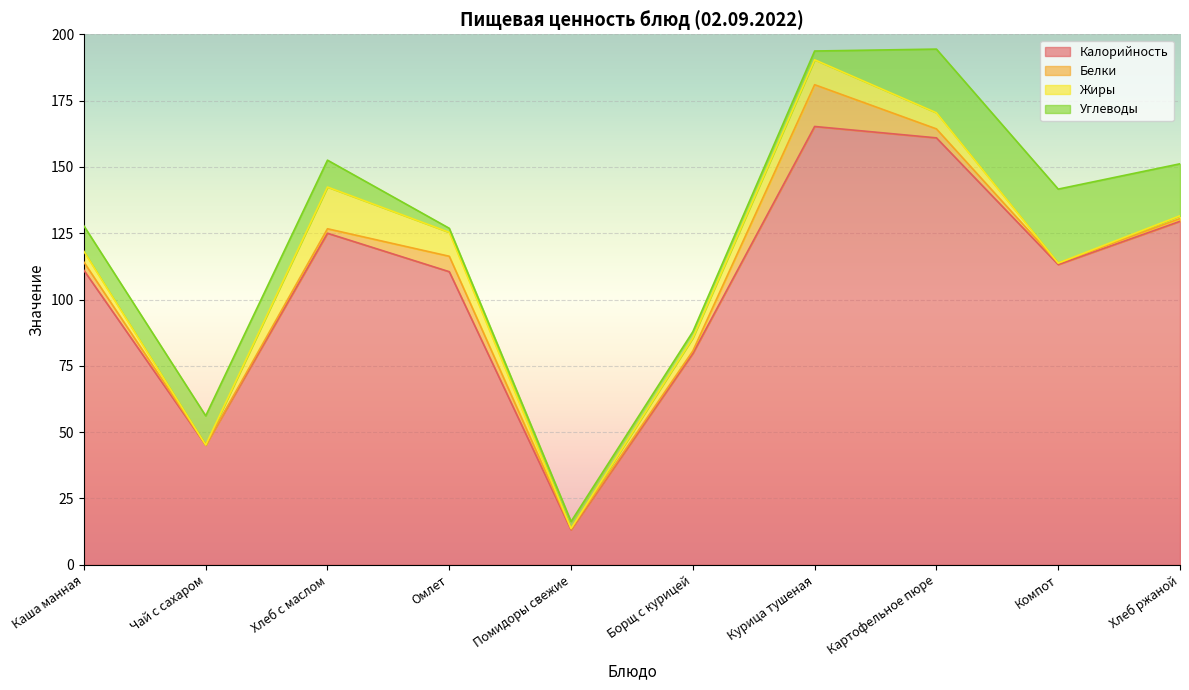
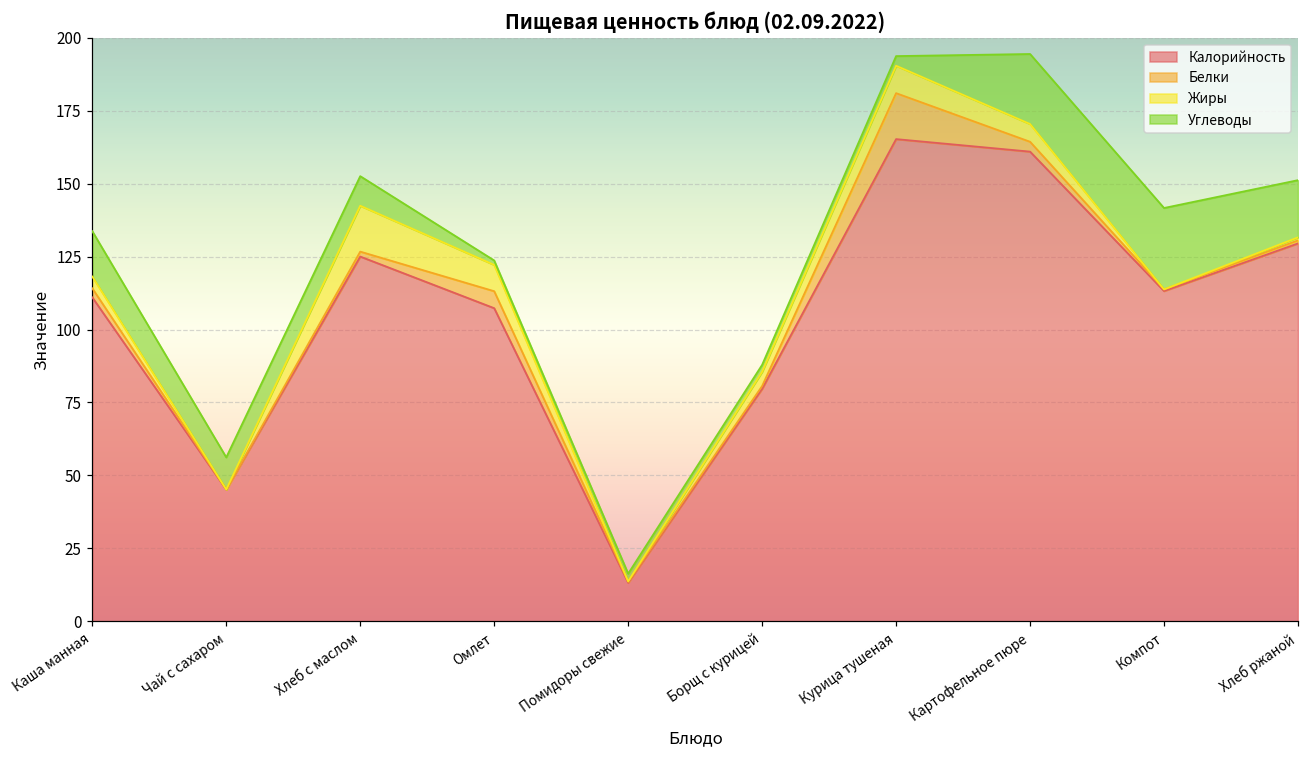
Углеводы, Каша манная: 10 -> 16
Калорийность, Омлет: 111 -> 107
